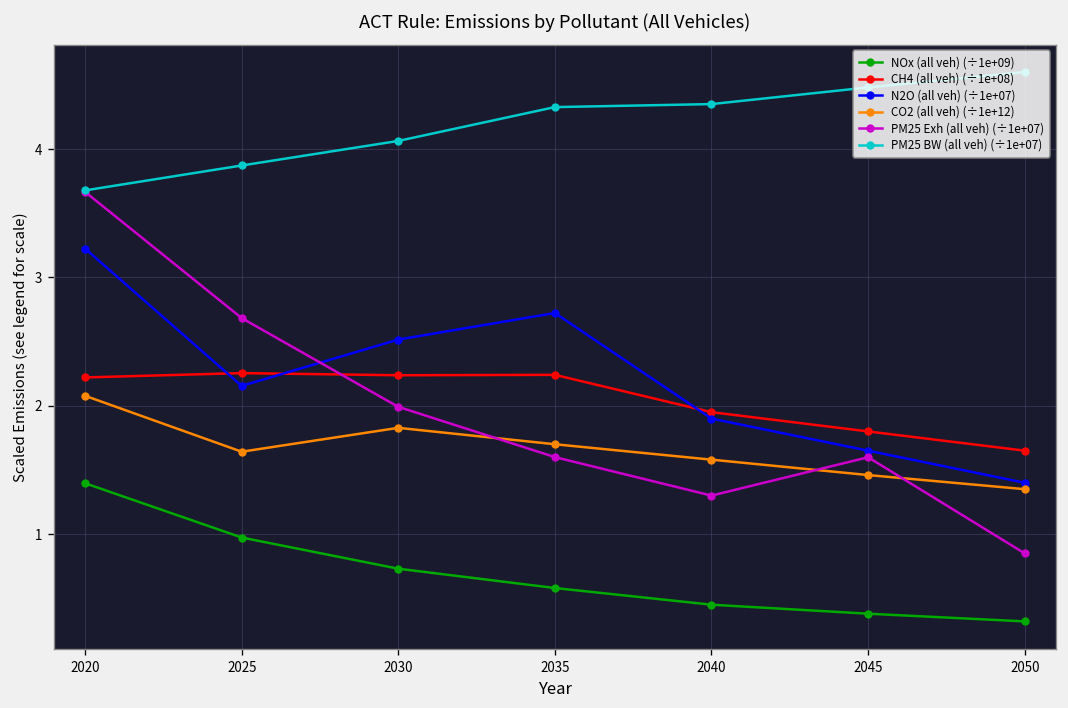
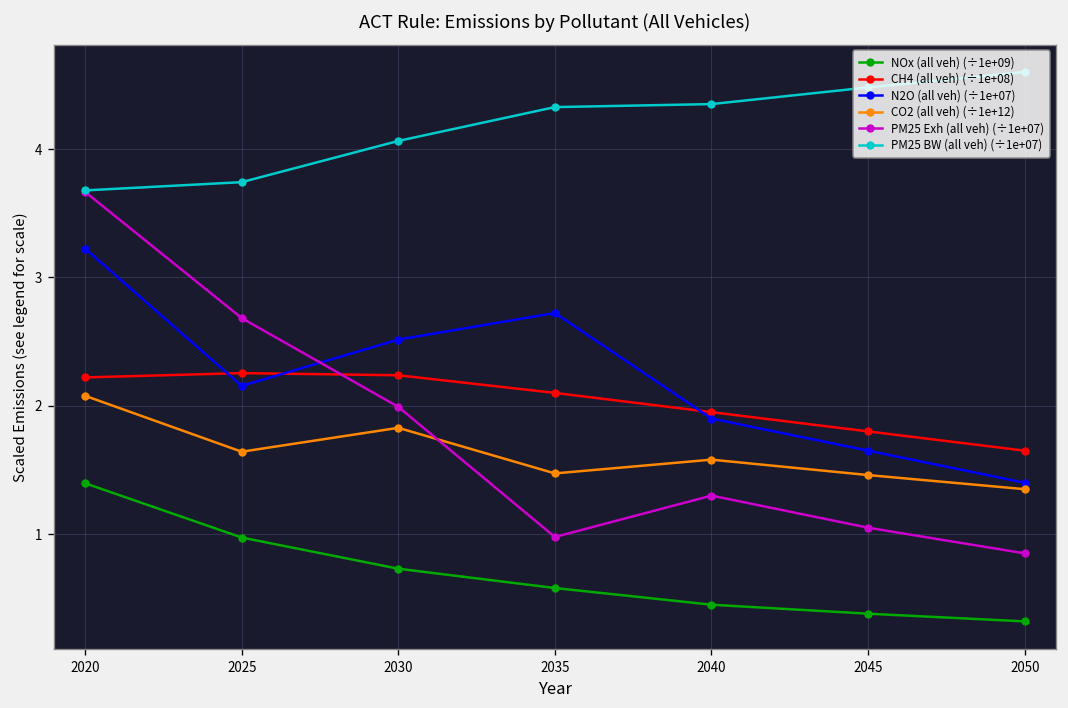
PM25 BW (all veh) (÷1e+07), 2025: 3.87 -> 3.74
CH4 (all veh) (÷1e+08), 2035: 2.24 -> 2.10
CO2 (all veh) (÷1e+12), 2035: 1.70 -> 1.47
PM25 Exh (all veh) (÷1e+07), 2035: 1.60 -> 0.98
PM25 Exh (all veh) (÷1e+07), 2045: 1.60 -> 1.05
